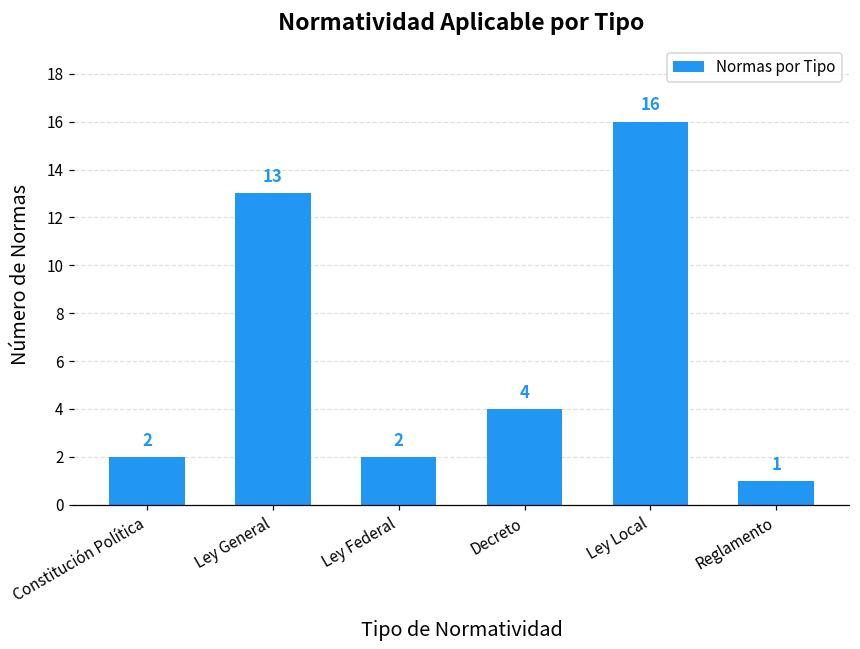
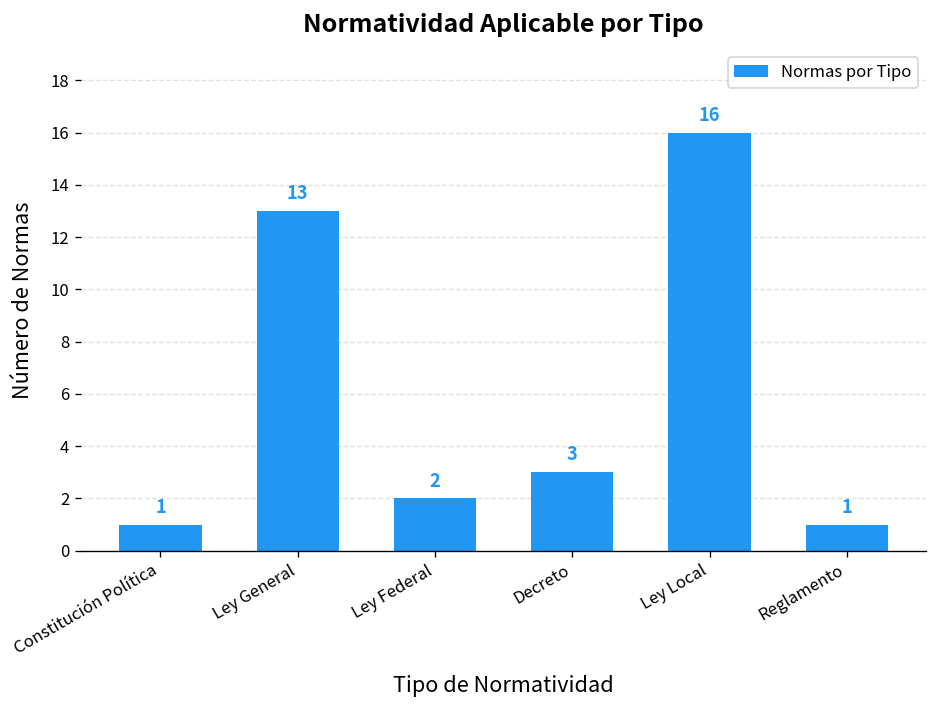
Constitución Política: 2 -> 1
Decreto: 4 -> 3
